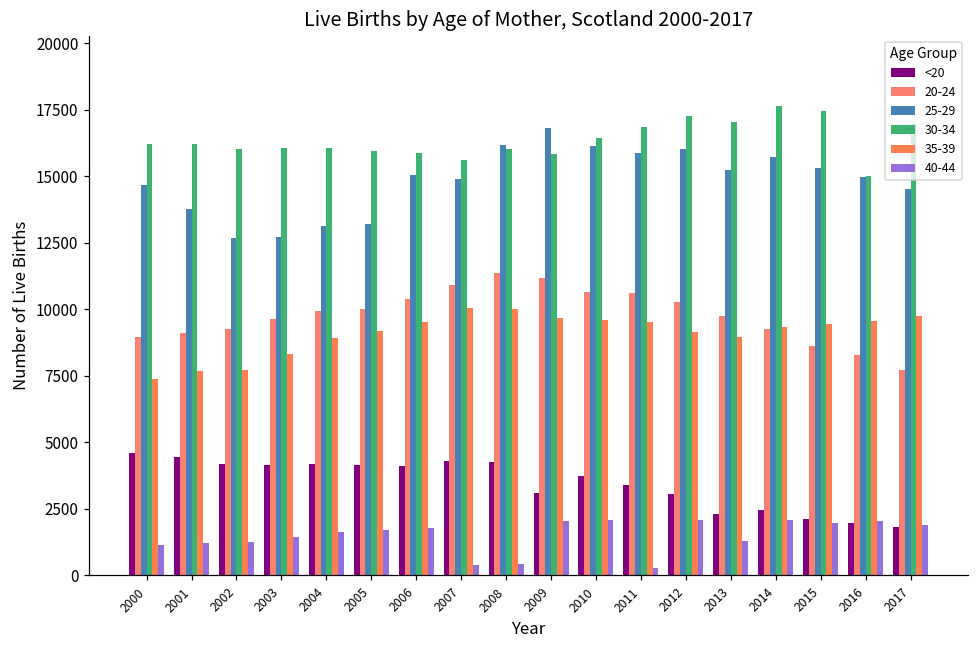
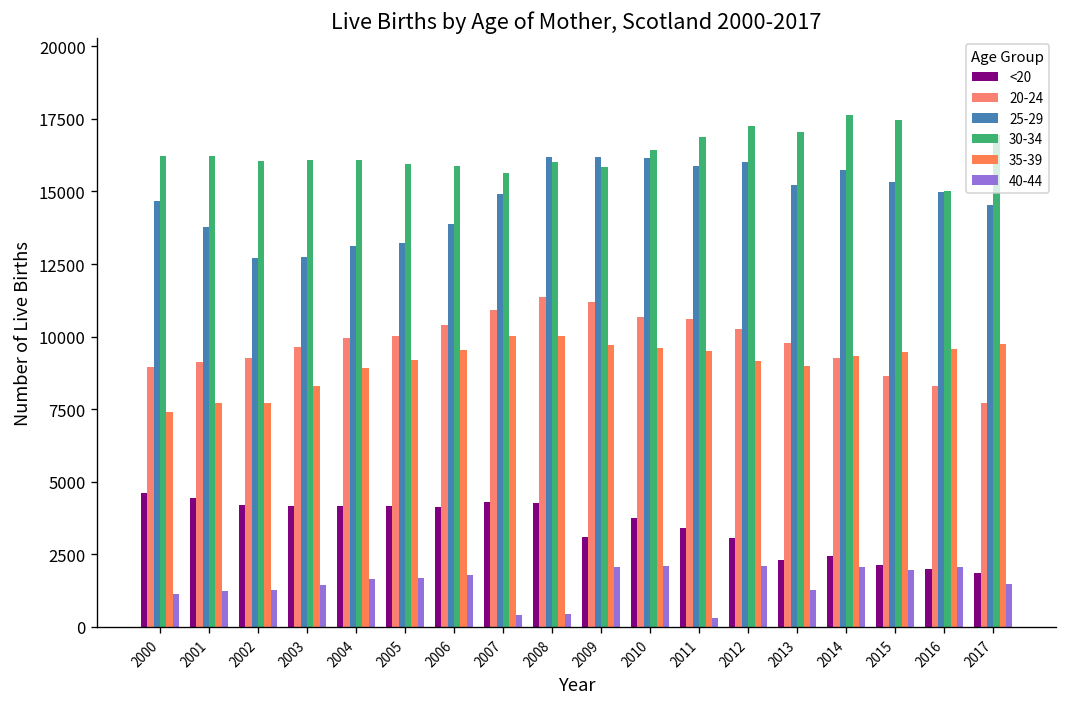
25-29, 2006: 15100 -> 13900
25-29, 2009: 16800 -> 16200
40-44, 2017: 1900 -> 1500
